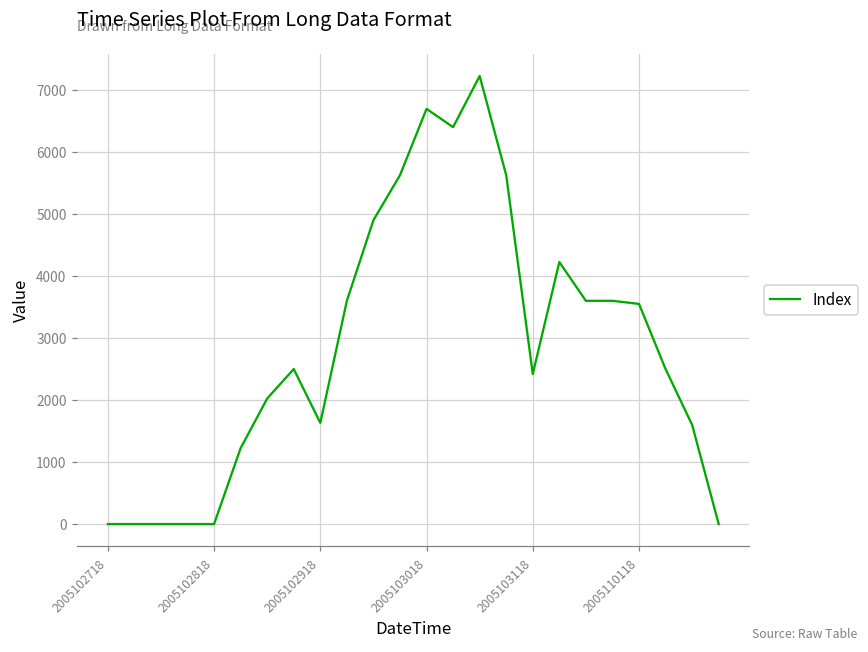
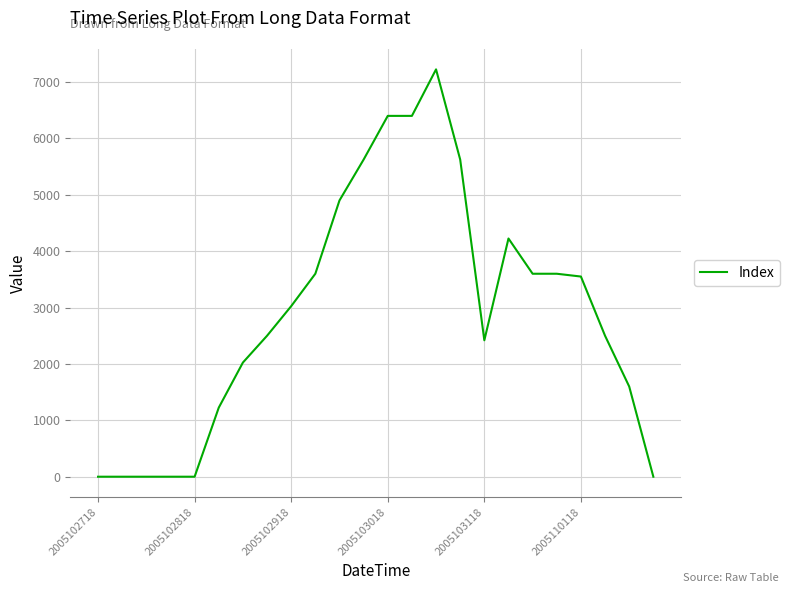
2005102918: 1600 -> 3000
2005103018: 6700 -> 6400
